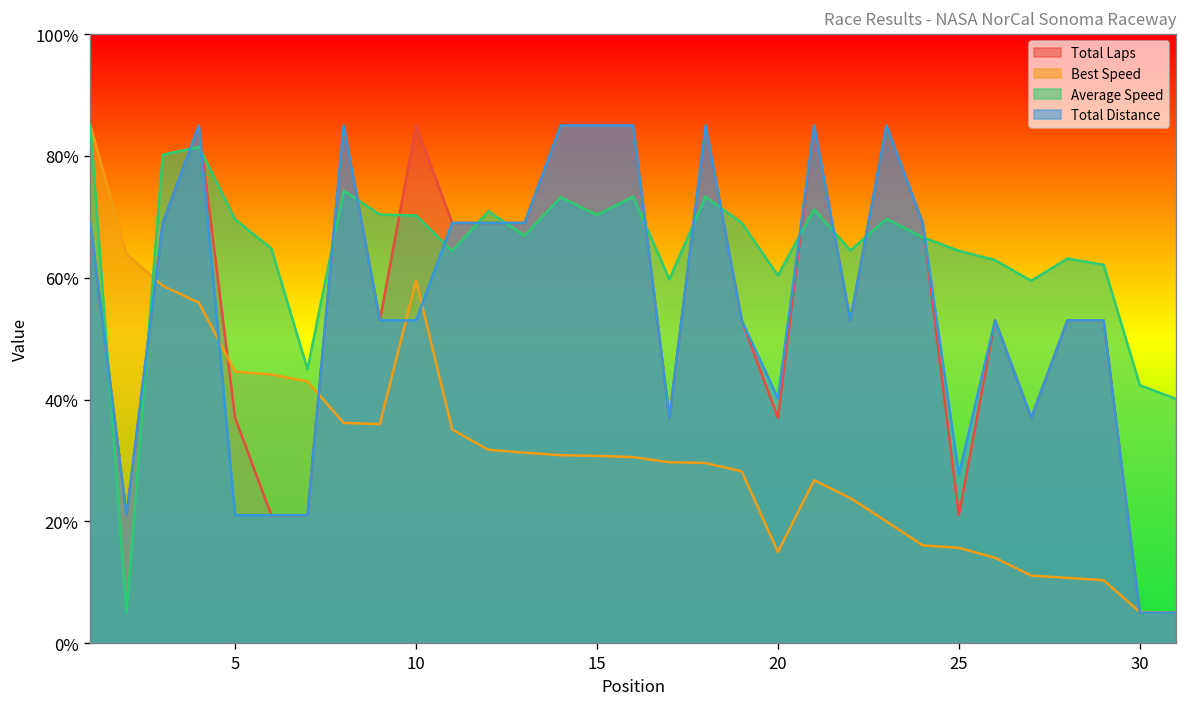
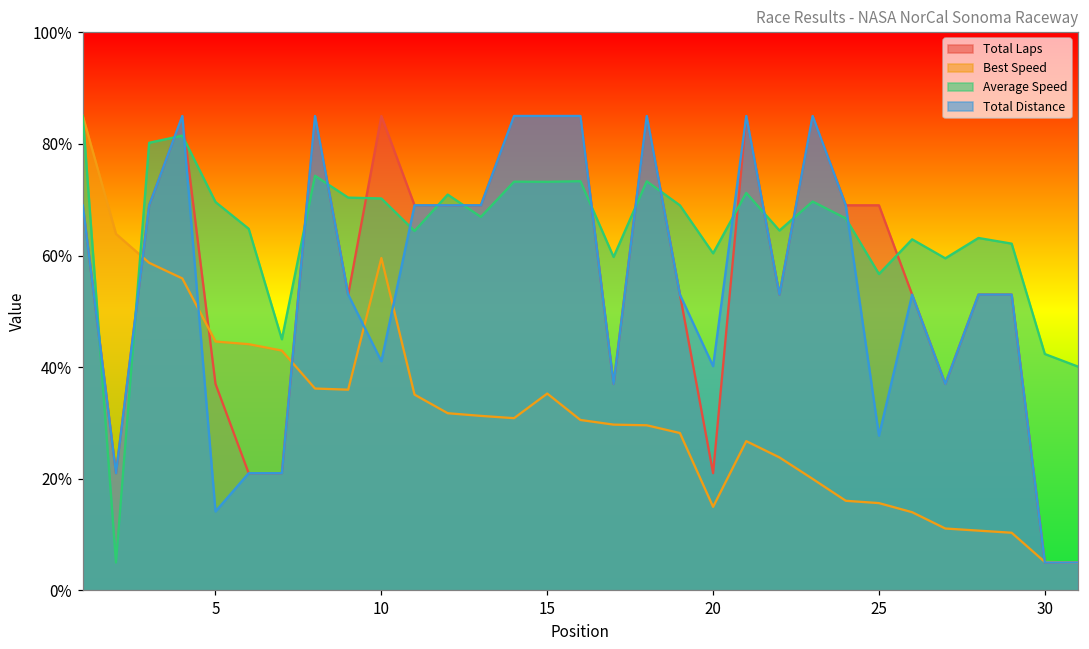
Total Distance, 5: 21% -> 14%
Total Distance, 10: 53% -> 41%
Best Speed, 15: 31% -> 35%
Average Speed, 15: 70% -> 73%
Total Laps, 20: 37% -> 21%
Total Laps, 25: 21% -> 69%
Average Speed, 25: 64% -> 57%
